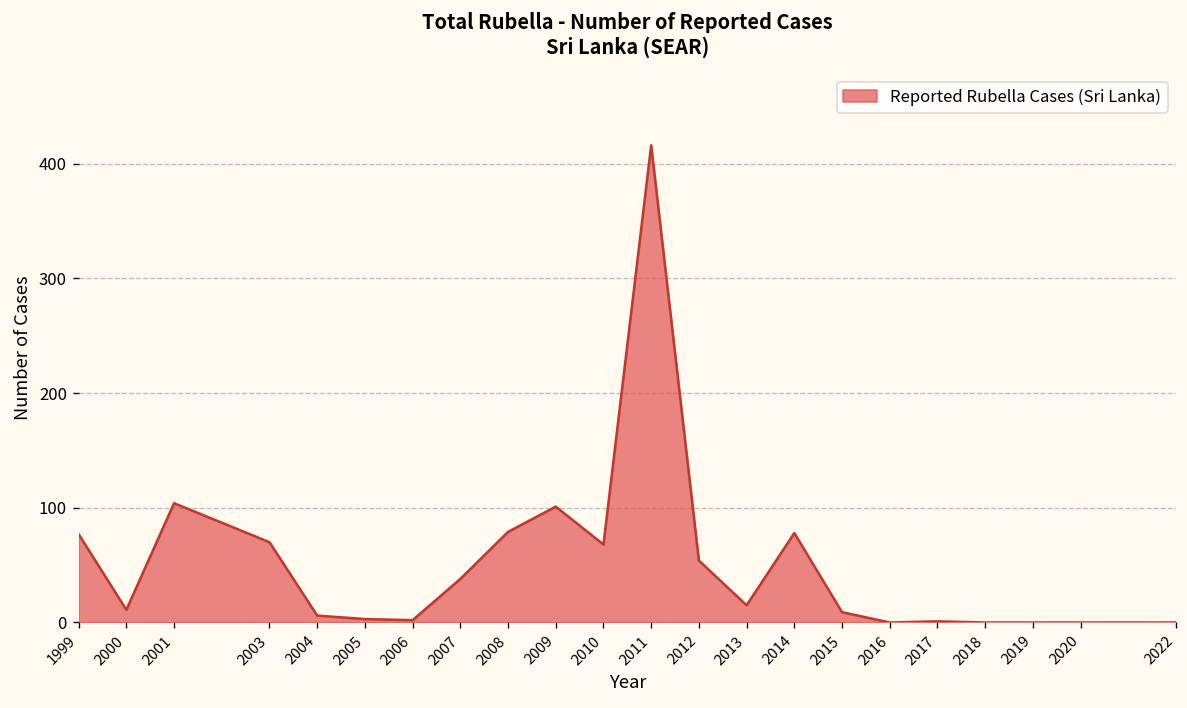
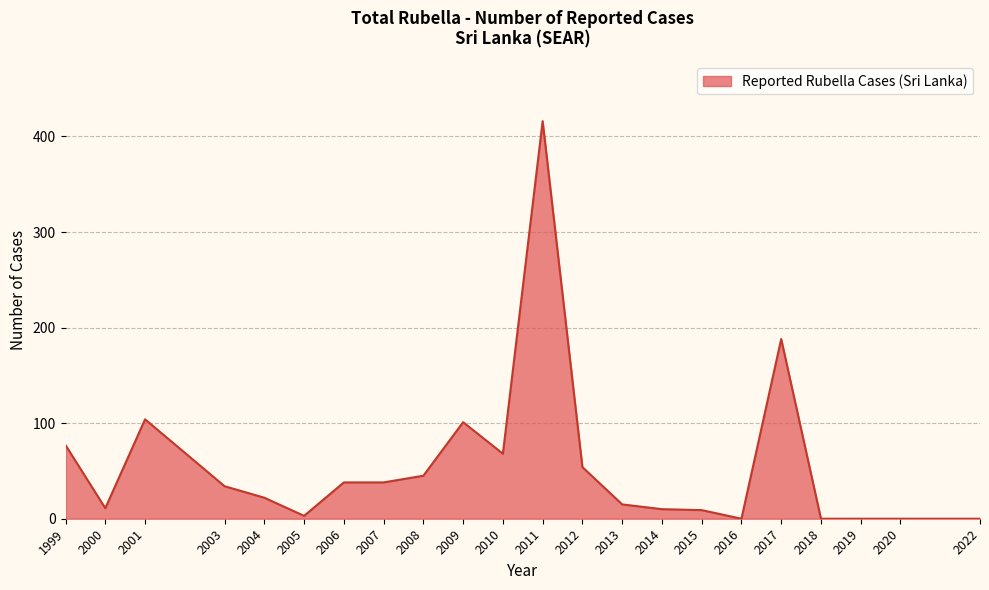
2003: 70 -> 30
2004: 10 -> 20
2006: 0 -> 40
2008: 80 -> 50
2014: 80 -> 10
2017: 0 -> 190
